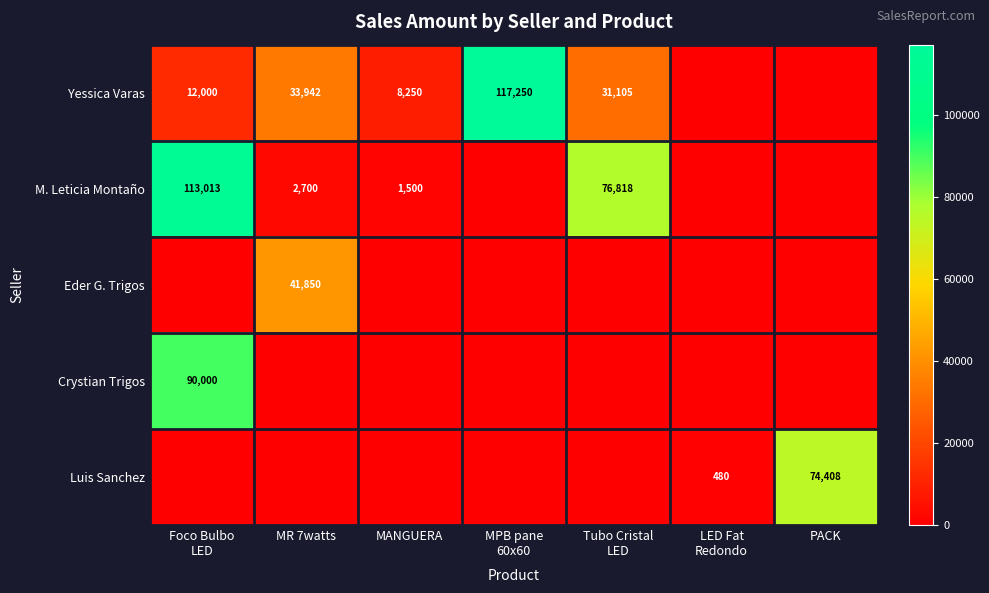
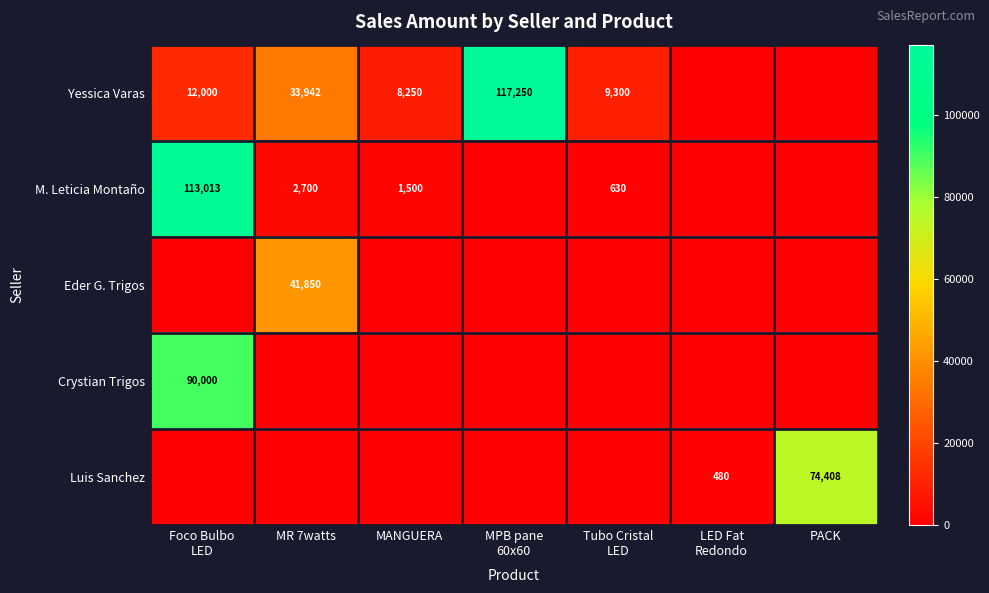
Yessica Varas, Tubo Cristal LED: 31,105 -> 9,300
M. Leticia Montaño, Tubo Cristal LED: 76,818 -> 630
